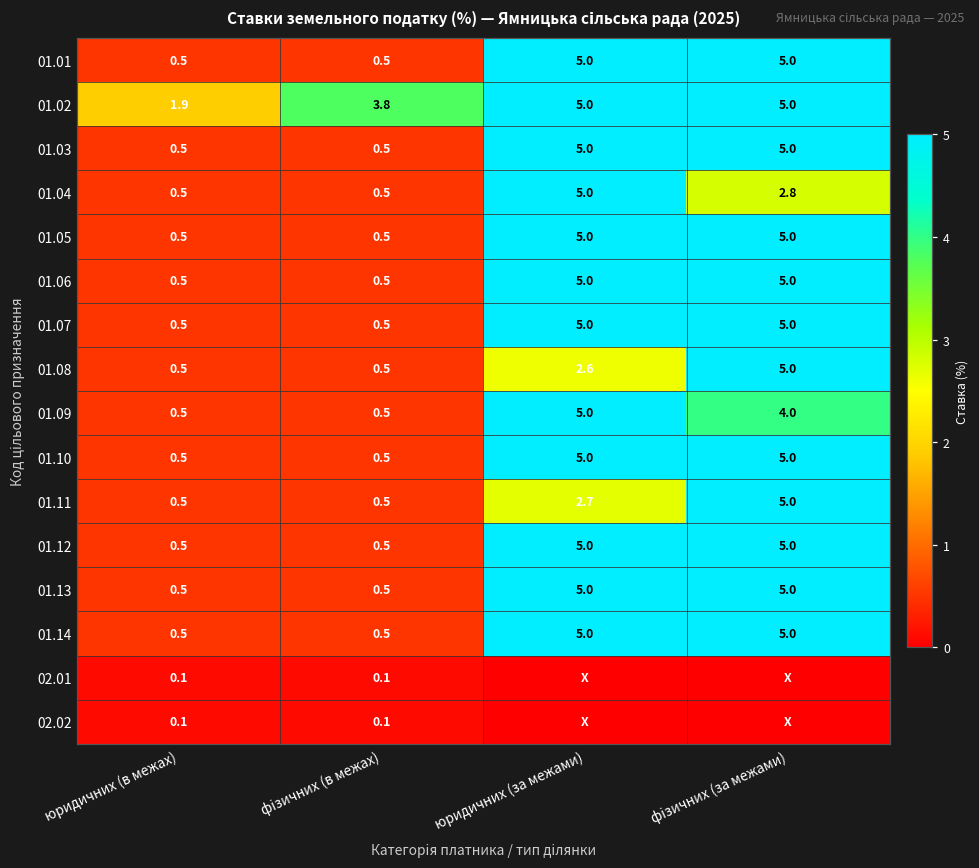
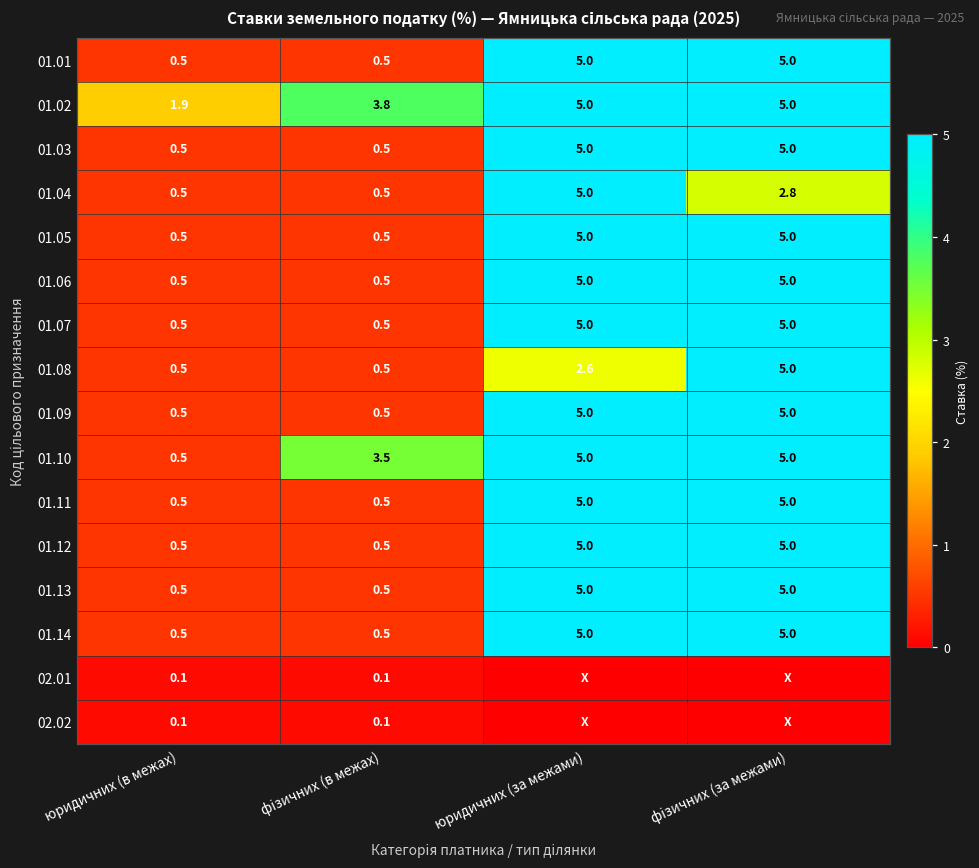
01.09, фізичних (за межами): 4.0 -> 5.0
01.10, фізичних (в межах): 0.5 -> 3.5
01.11, юридичних (за межами): 2.7 -> 5.0
